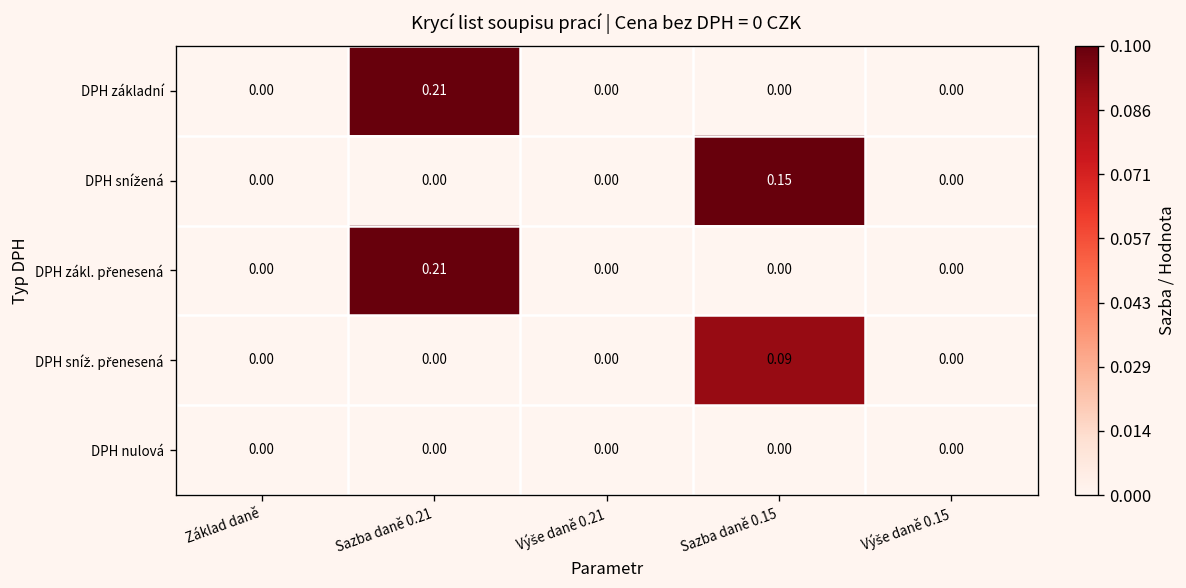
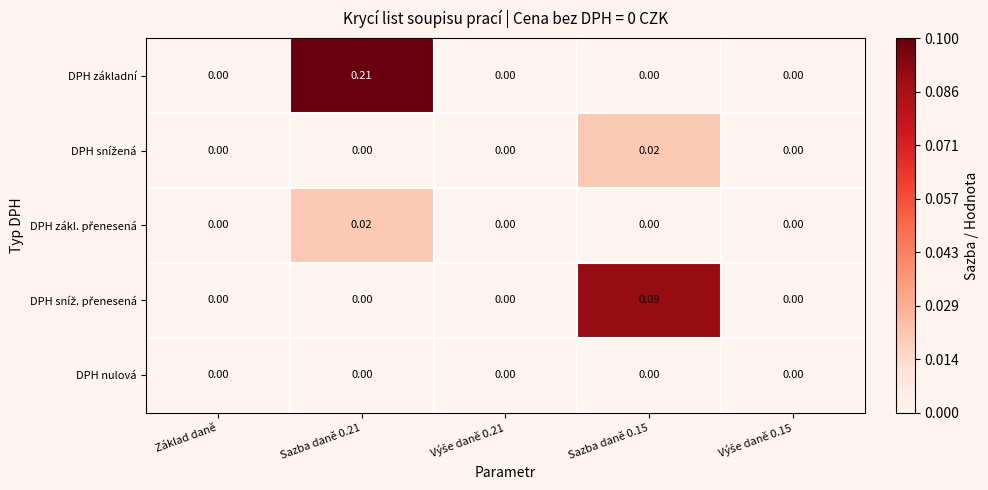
DPH snížená, Sazba daně 0.15: 0.15 -> 0.02
DPH zákl. přenesená, Sazba daně 0.21: 0.21 -> 0.02
